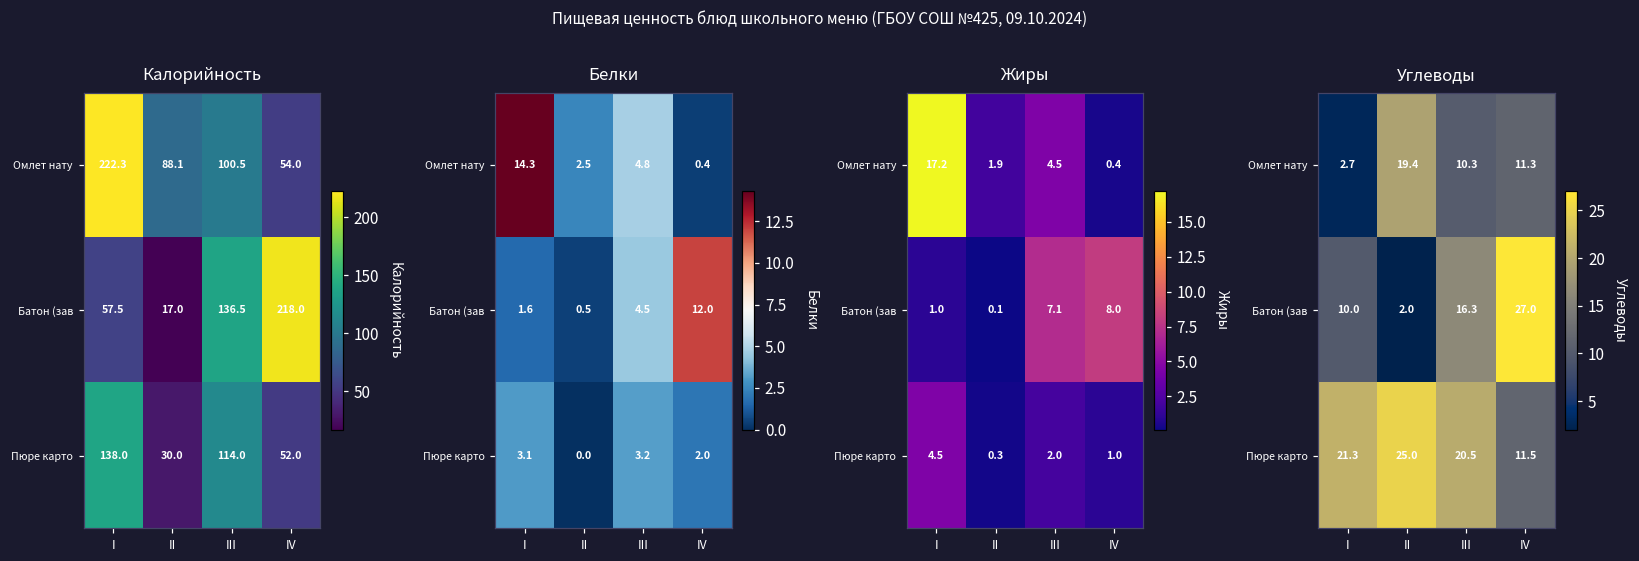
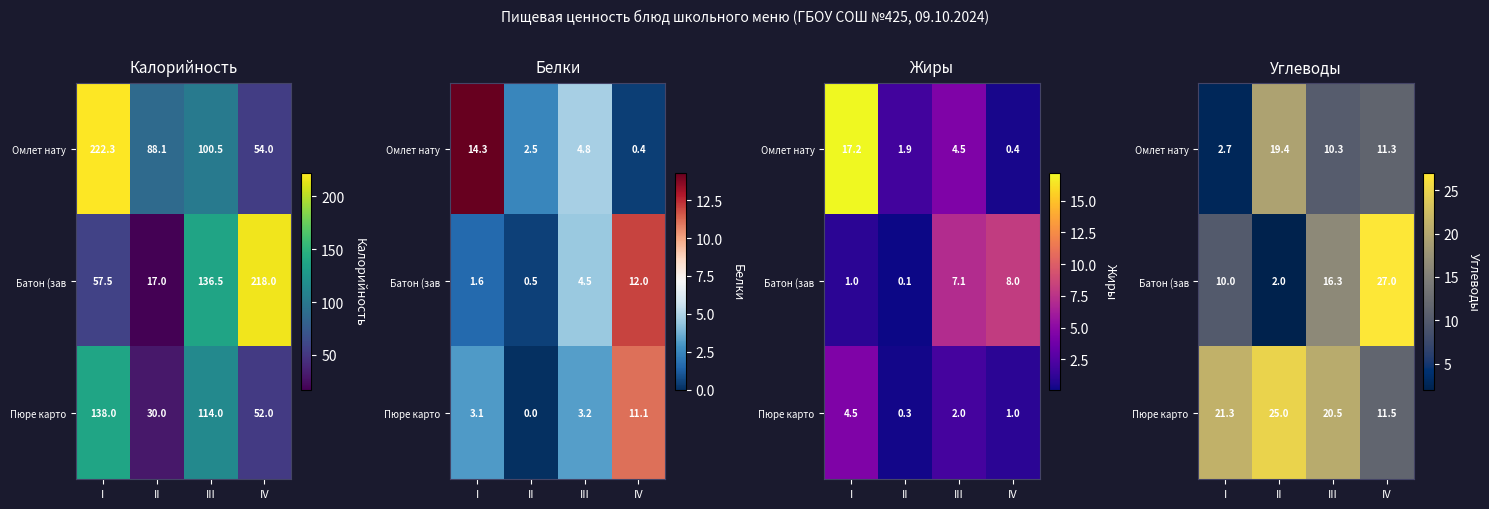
Белки, Пюре карто, IV: 2.0 -> 11.1
